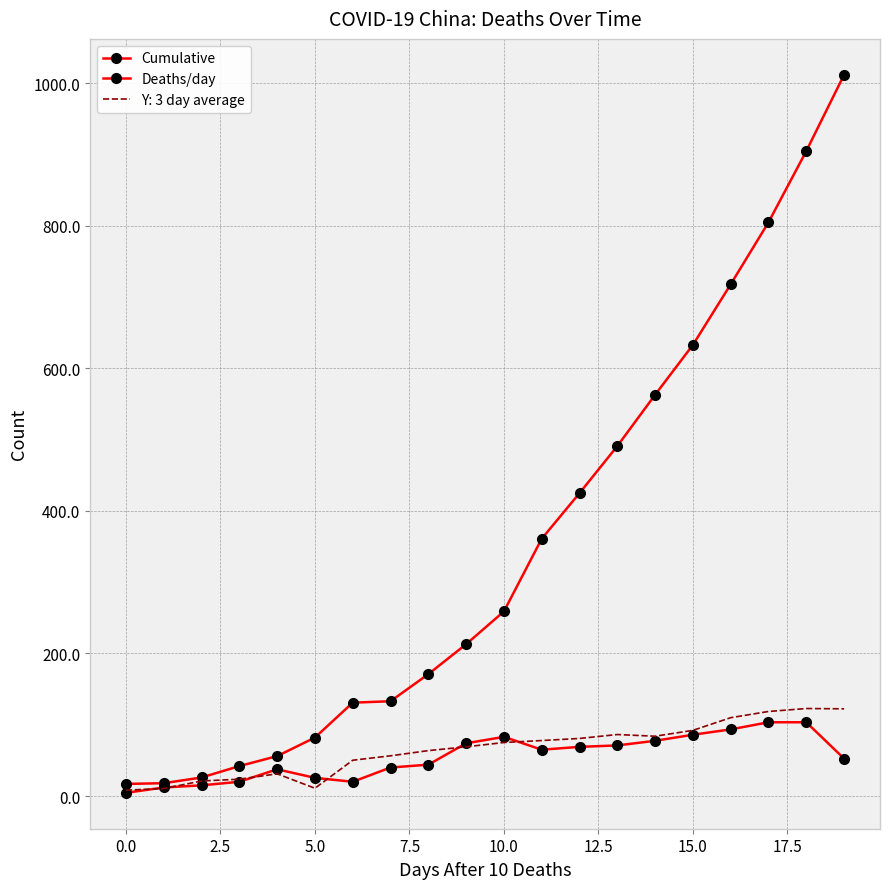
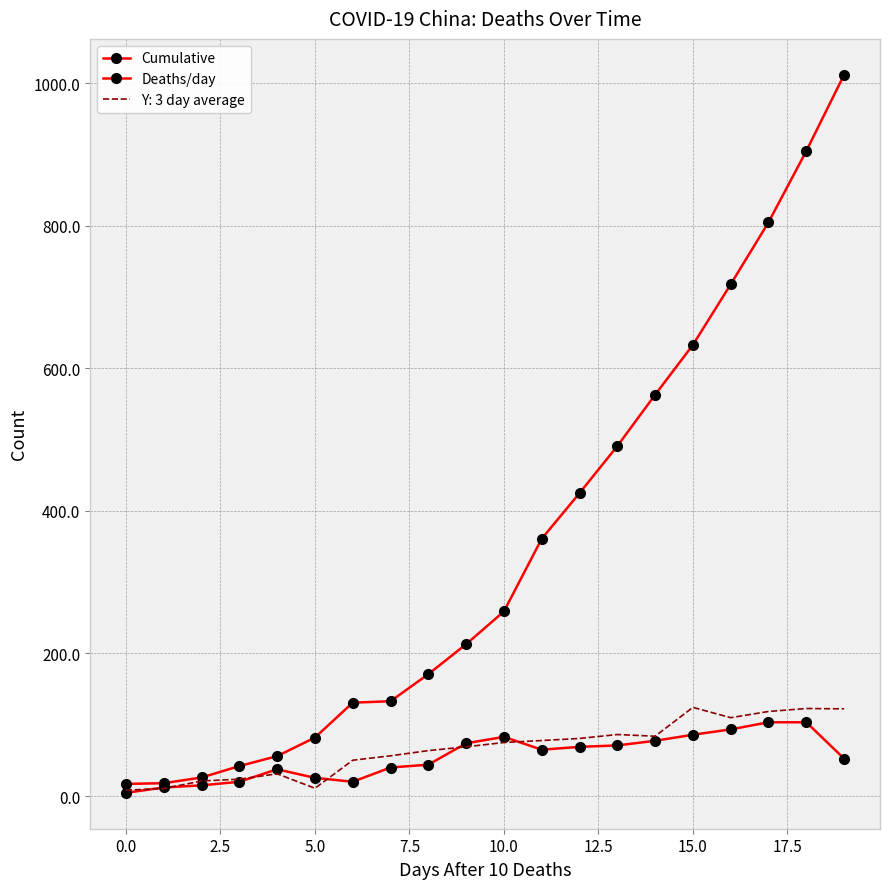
Y: 3 day average, 15.0: 90 -> 120
